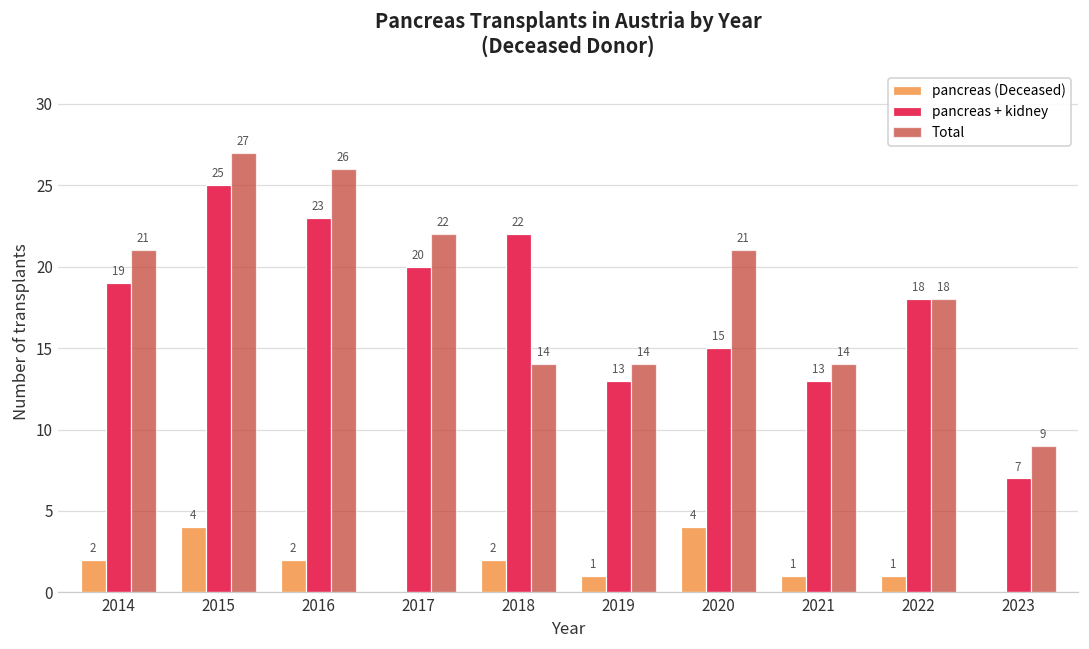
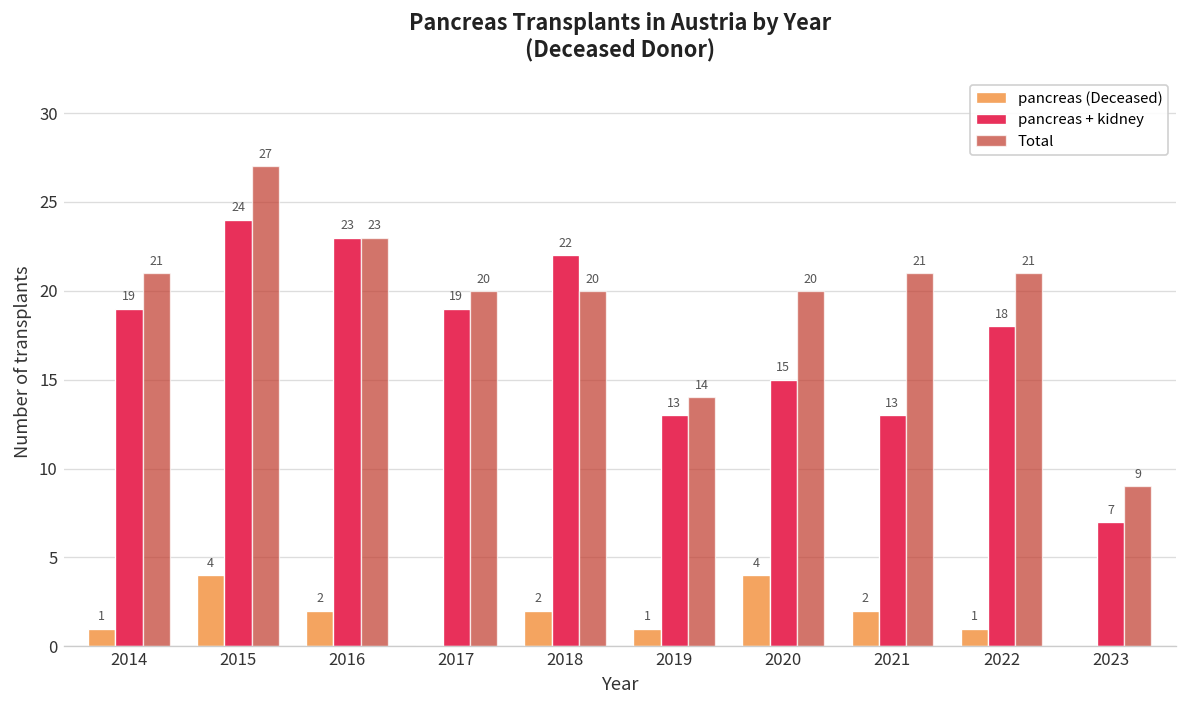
pancreas (Deceased), 2014: 2 -> 1
pancreas + kidney, 2015: 25 -> 24
Total, 2016: 26 -> 23
pancreas + kidney, 2017: 20 -> 19
Total, 2017: 22 -> 20
Total, 2018: 14 -> 20
Total, 2020: 21 -> 20
pancreas (Deceased), 2021: 1 -> 2
Total, 2021: 14 -> 21
Total, 2022: 18 -> 21
